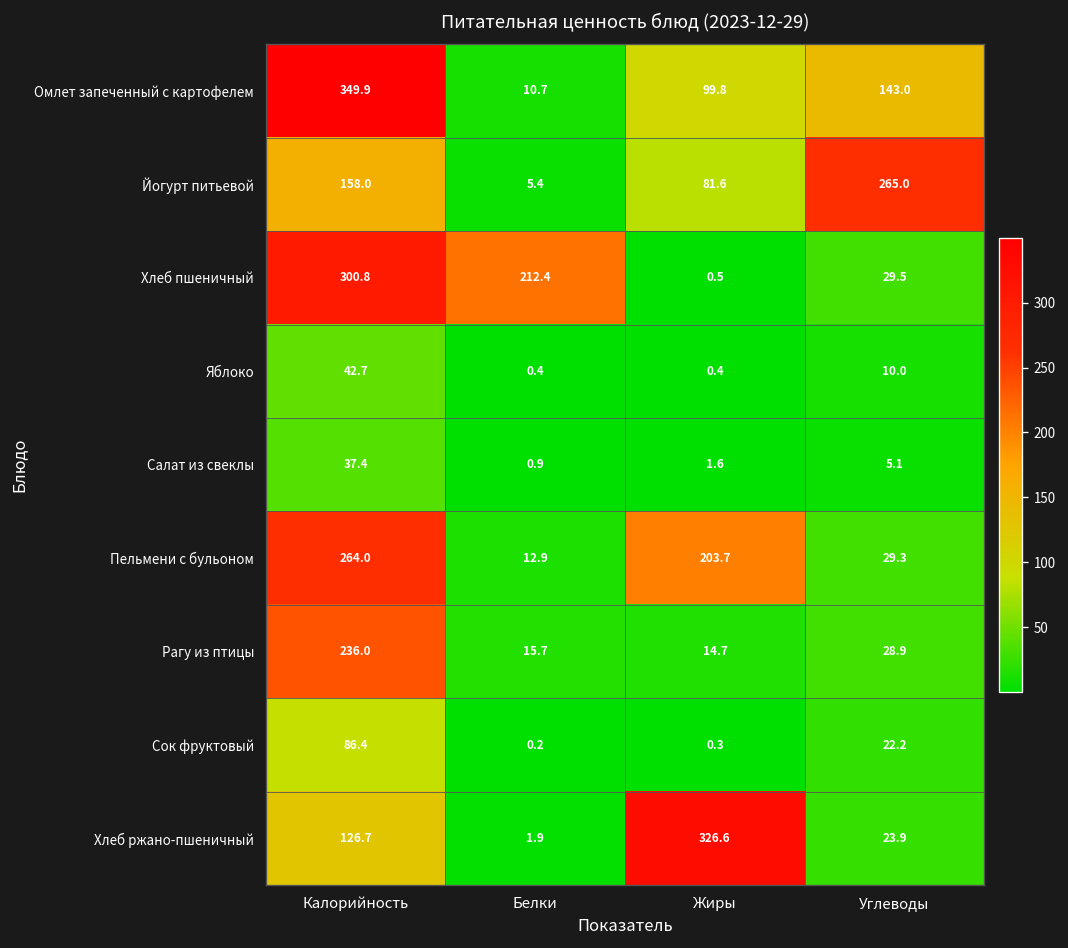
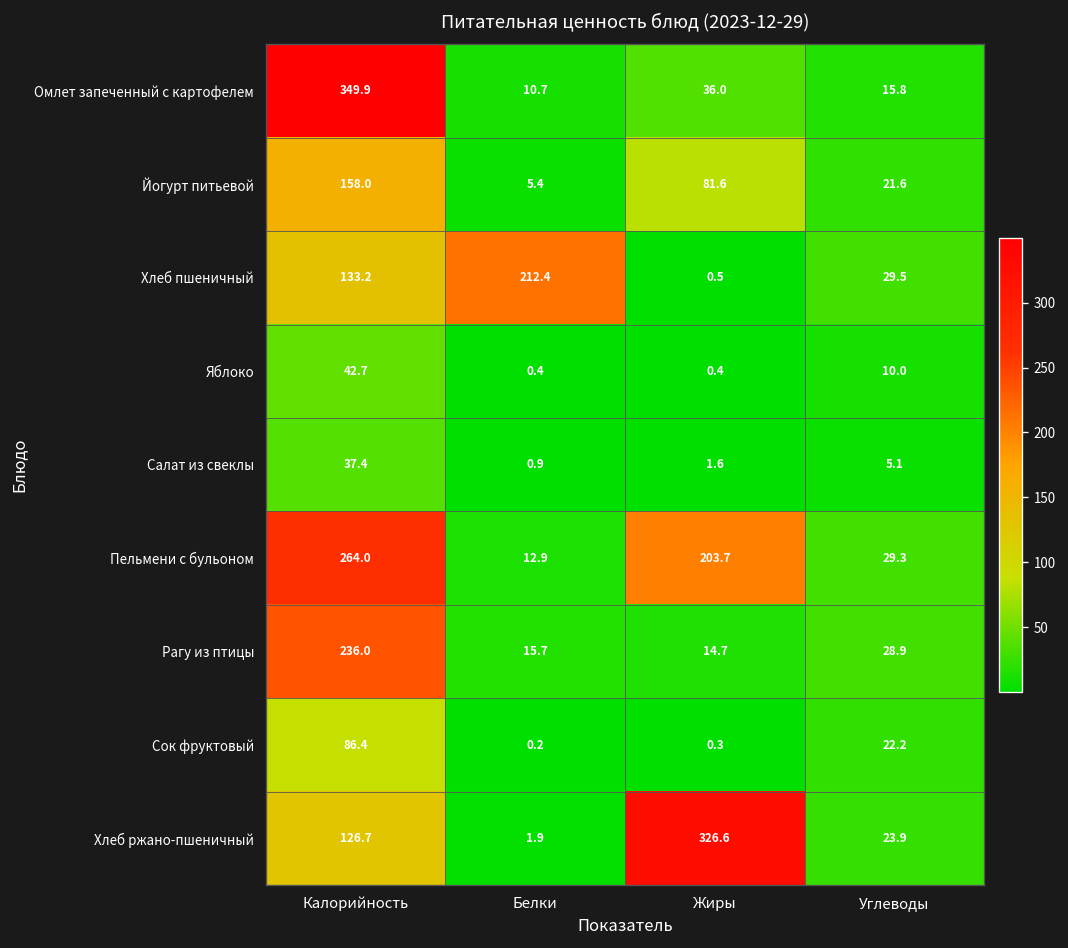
Омлет запеченный с картофелем, Жиры: 99.8 -> 36.0
Омлет запеченный с картофелем, Углеводы: 143.0 -> 15.8
Йогурт питьевой, Углеводы: 265.0 -> 21.6
Хлеб пшеничный, Калорийность: 300.8 -> 133.2
